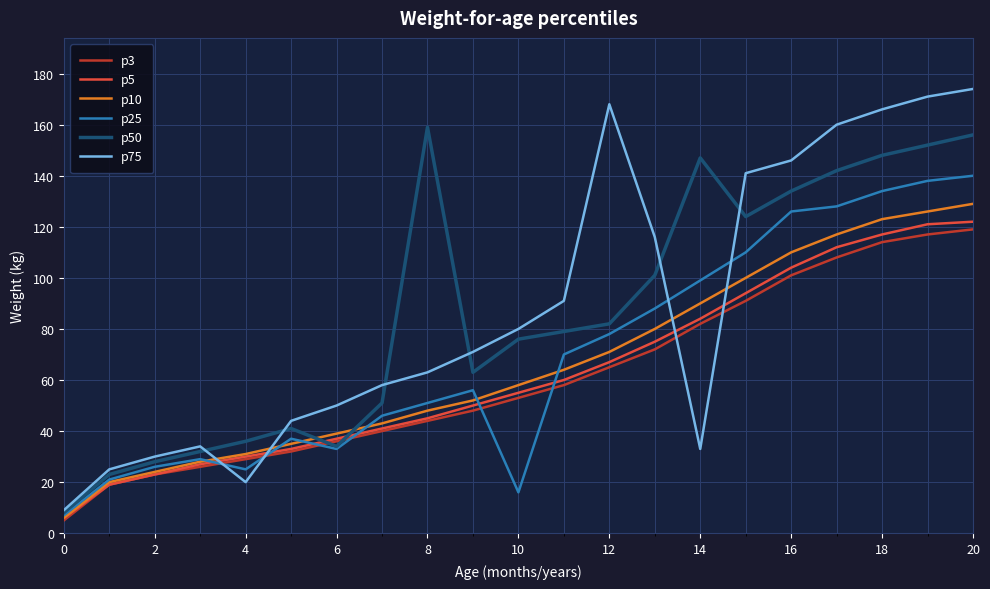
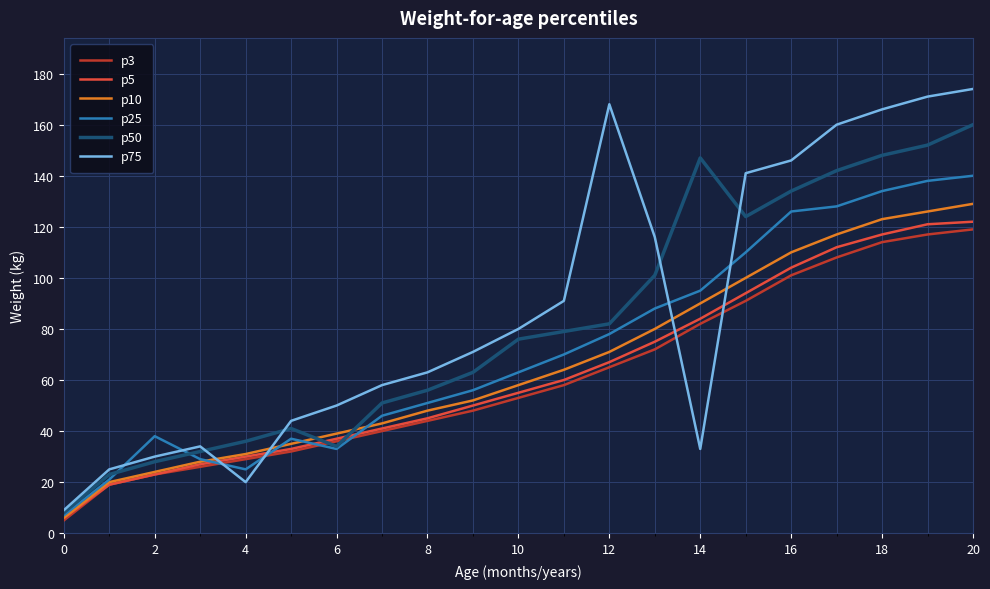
p25, 2: 26 -> 38
p50, 8: 159 -> 56
p25, 10: 16 -> 63
p25, 14: 99 -> 95
p50, 20: 156 -> 160
